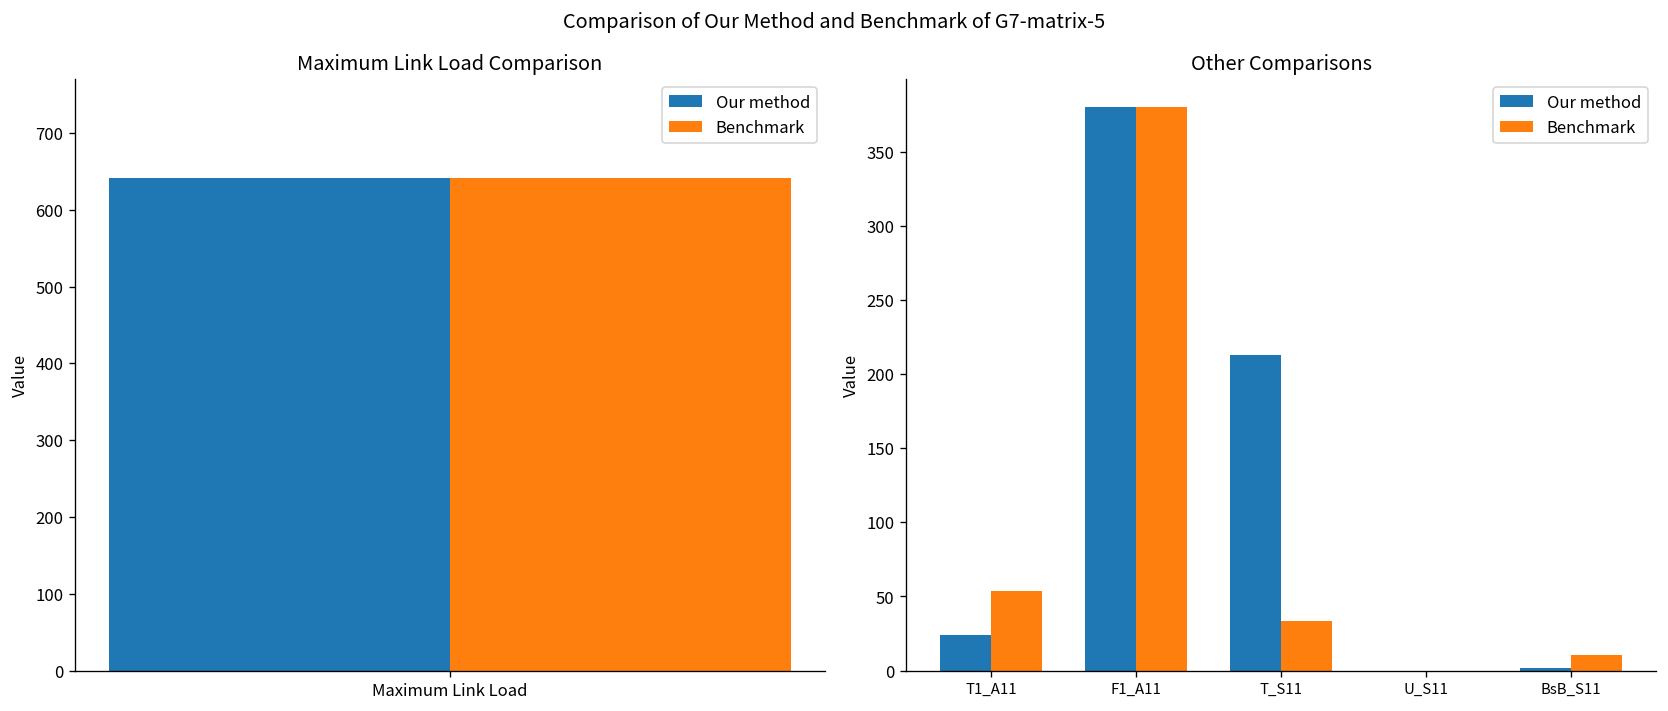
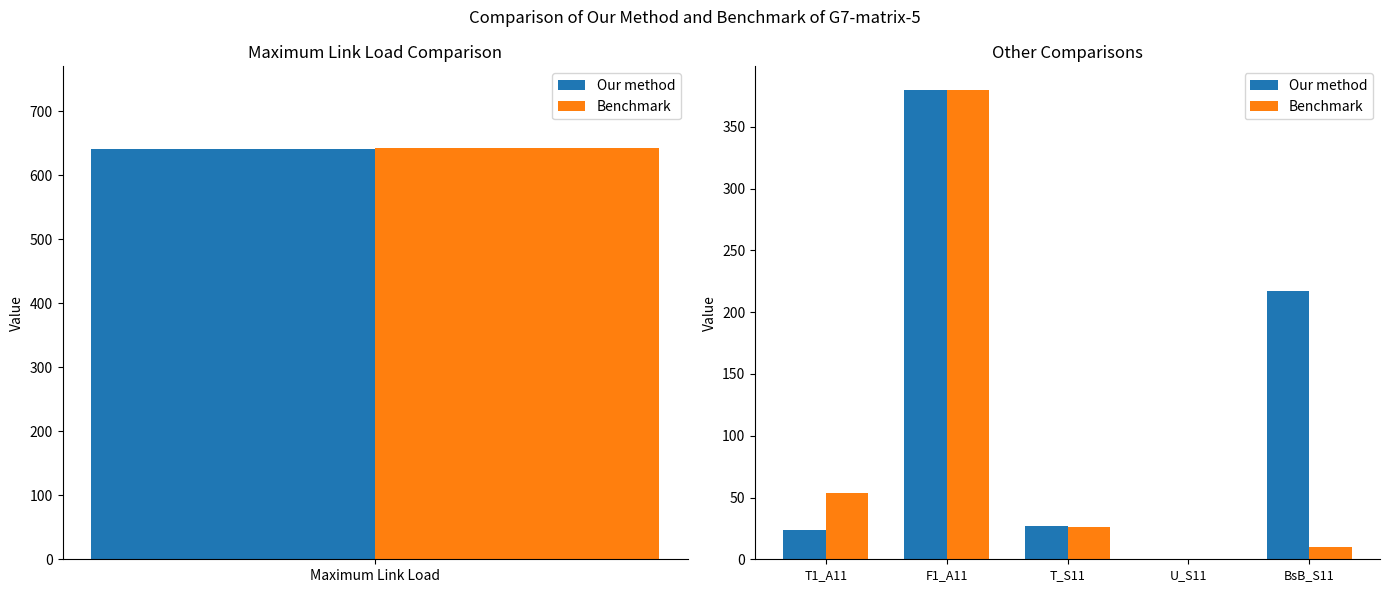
Other Comparisons, Our method, T_S11: 213 -> 27
Other Comparisons, Benchmark, T_S11: 34 -> 27
Other Comparisons, Our method, BsB_S11: 2 -> 217
